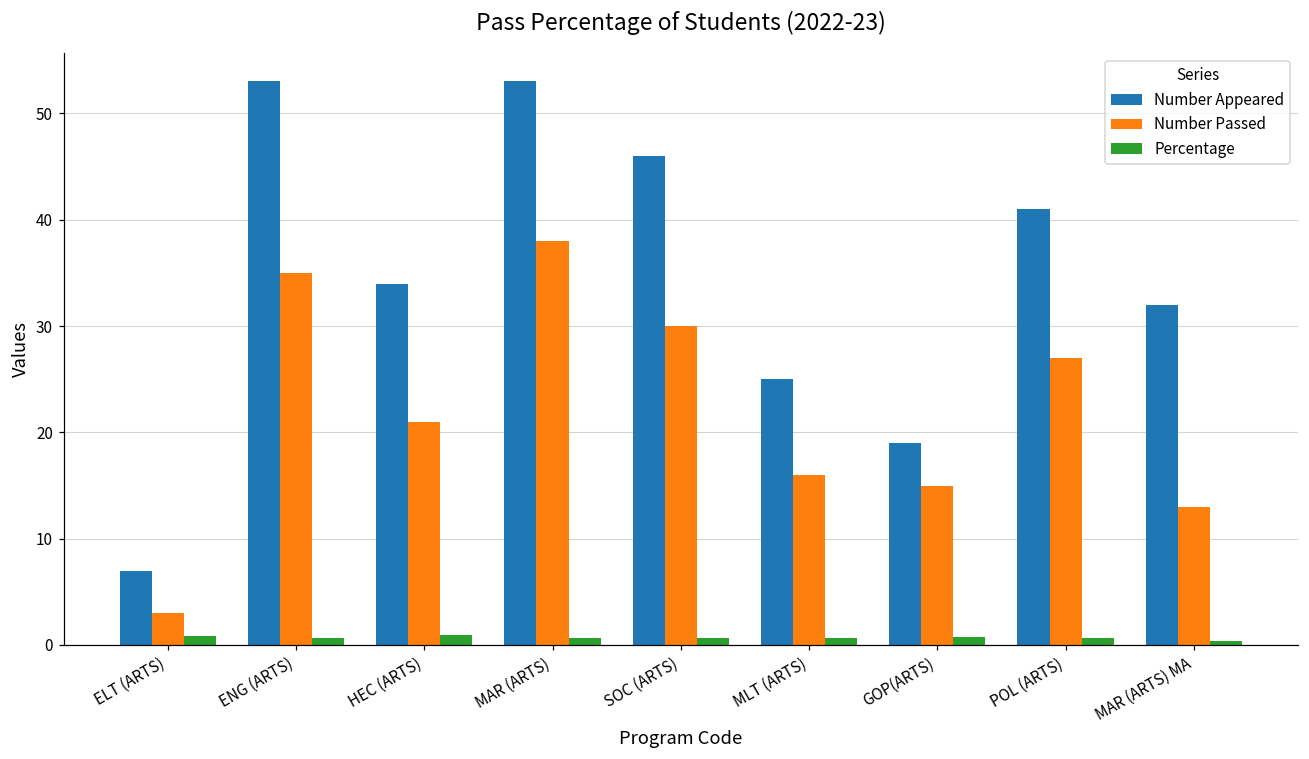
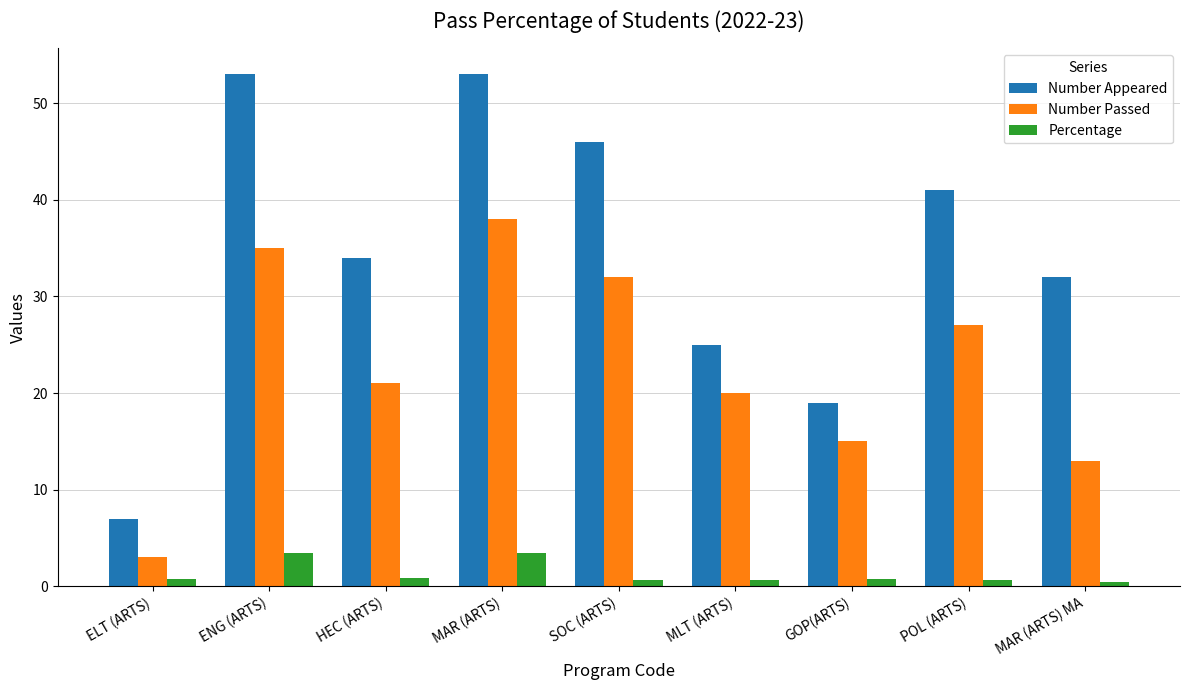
Percentage, ENG (ARTS): 1 -> 3
Percentage, MAR (ARTS): 1 -> 3
Number Passed, SOC (ARTS): 30 -> 32
Number Passed, MLT (ARTS): 16 -> 20
